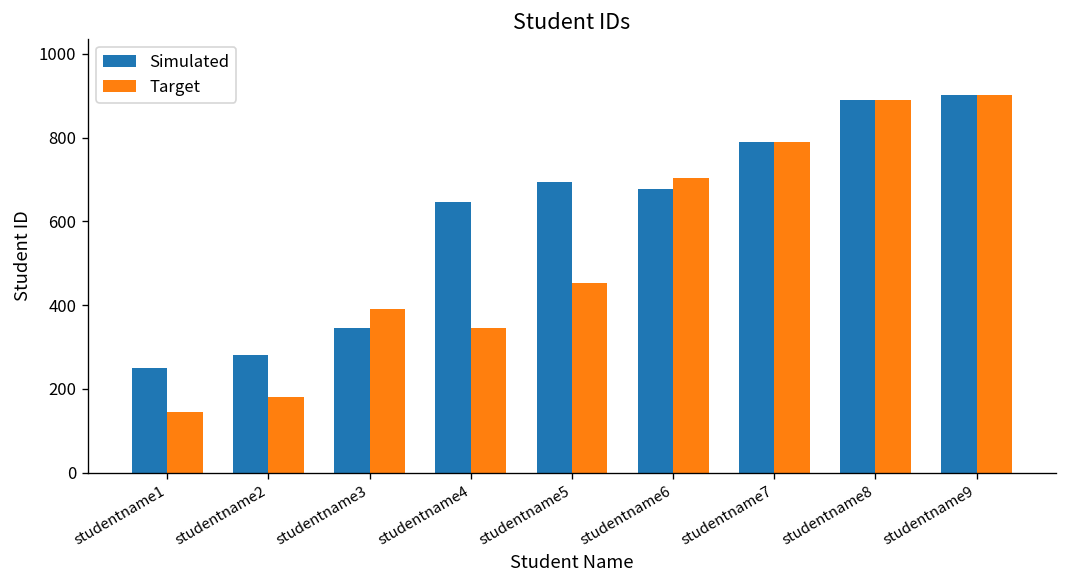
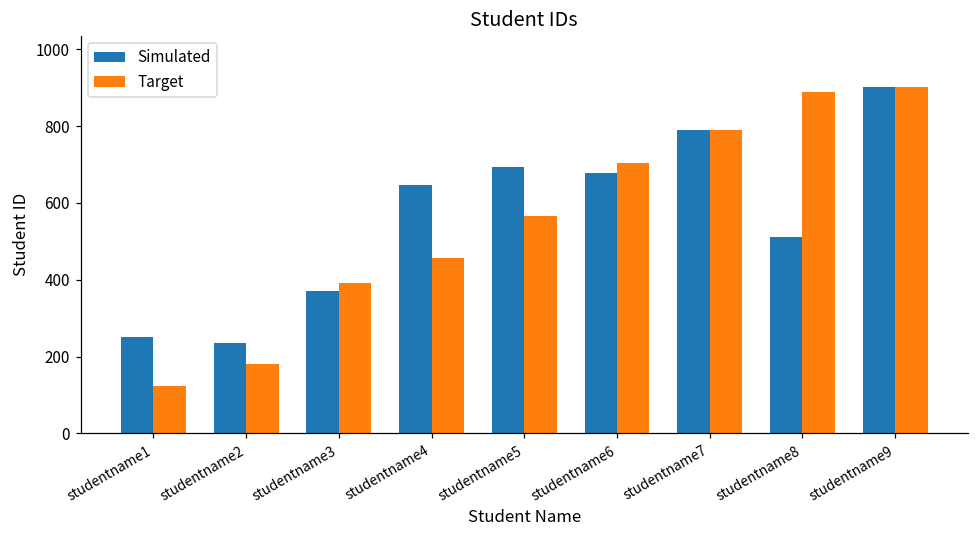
Target, studentname1: 150 -> 120
Simulated, studentname2: 280 -> 230
Simulated, studentname3: 350 -> 370
Target, studentname4: 350 -> 460
Target, studentname5: 450 -> 570
Simulated, studentname8: 890 -> 510
